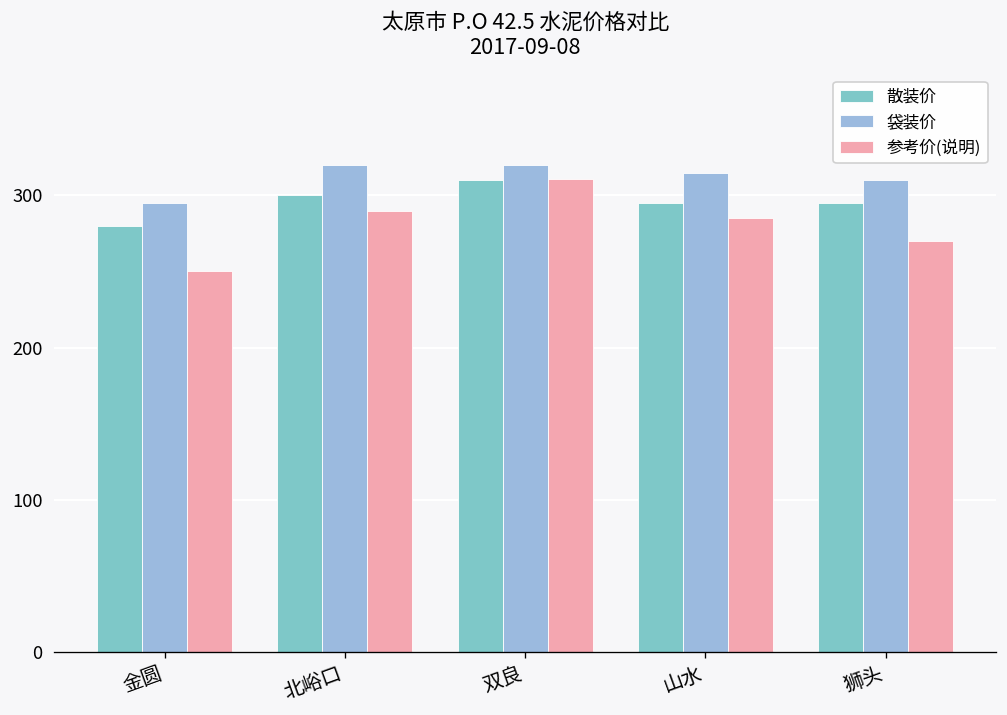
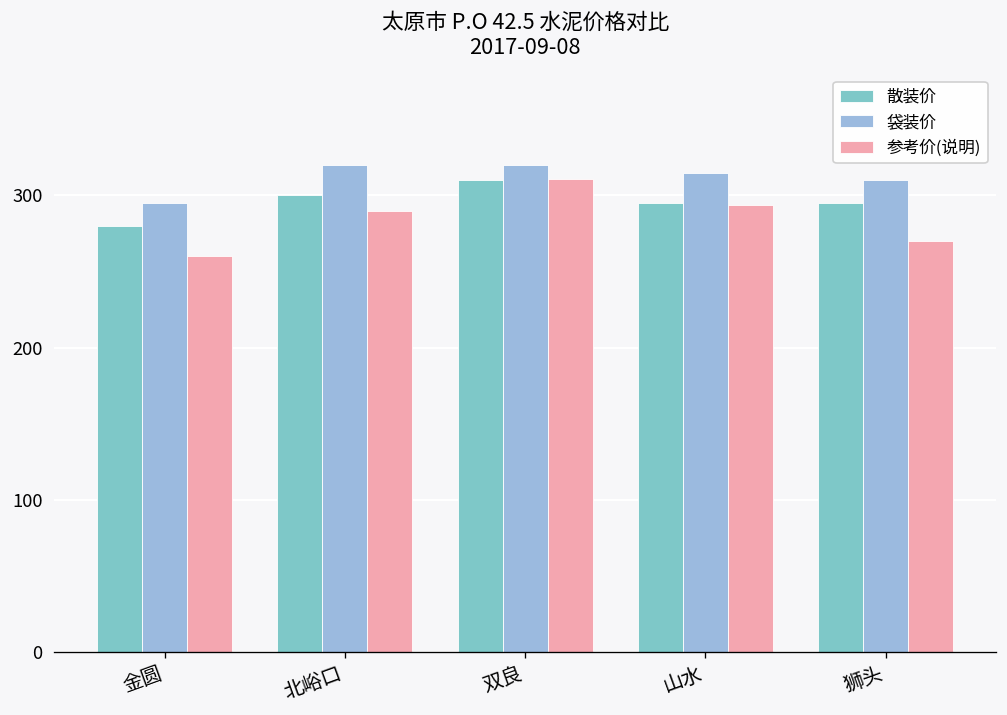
参考价(说明), 金圆: 250 -> 260
参考价(说明), 山水: 285 -> 294
